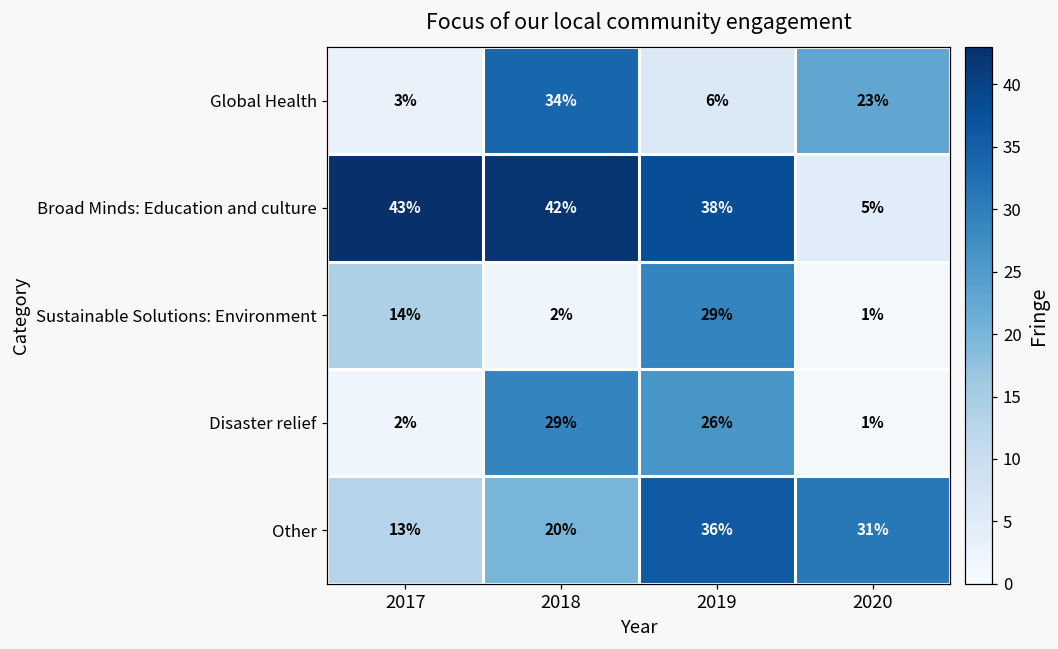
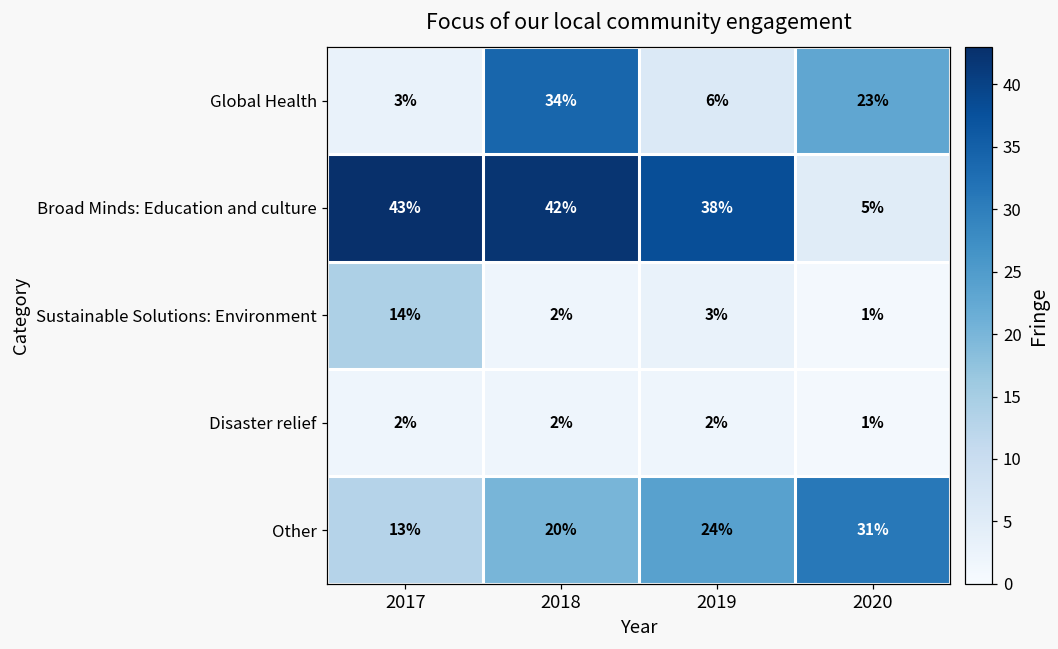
Sustainable Solutions: Environment, 2019: 29% -> 3%
Disaster relief, 2018: 29% -> 2%
Disaster relief, 2019: 26% -> 2%
Other, 2019: 36% -> 24%
